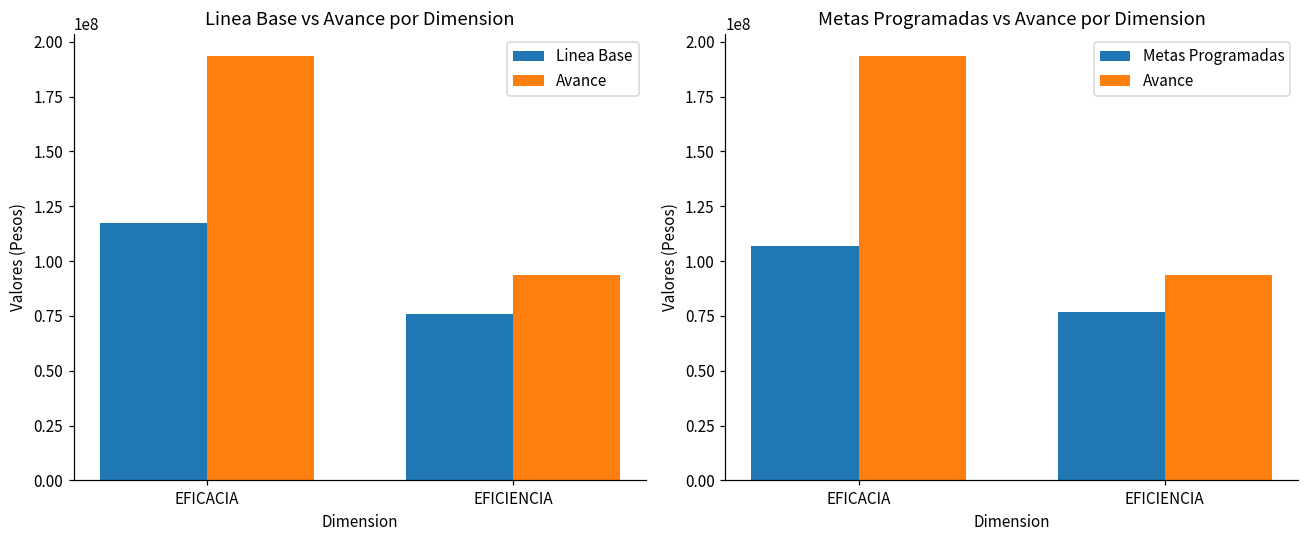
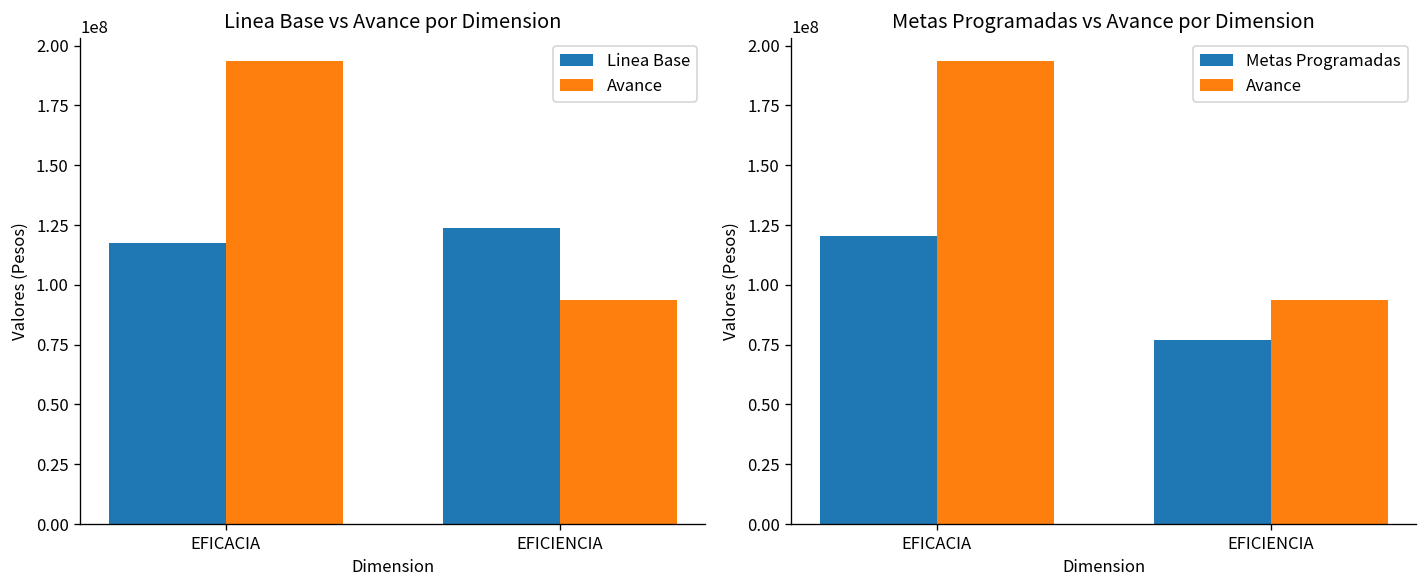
Linea Base vs Avance por Dimension, Linea Base, EFICIENCIA: 76000000 -> 124000000
Metas Programadas vs Avance por Dimension, Metas Programadas, EFICACIA: 107000000 -> 121000000
